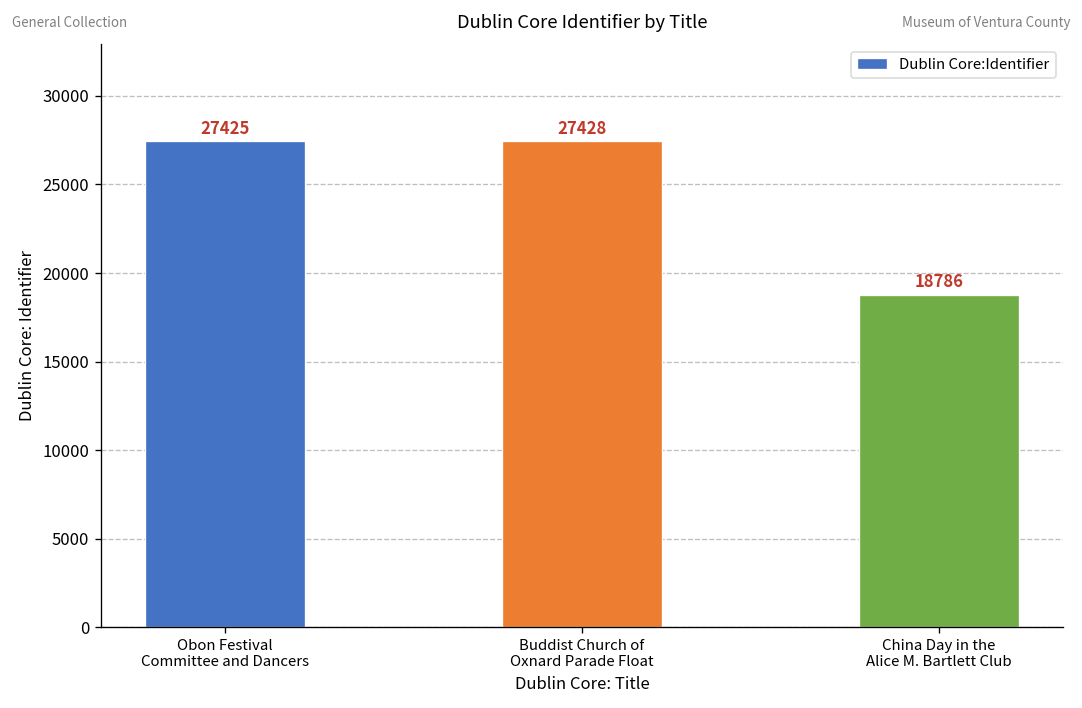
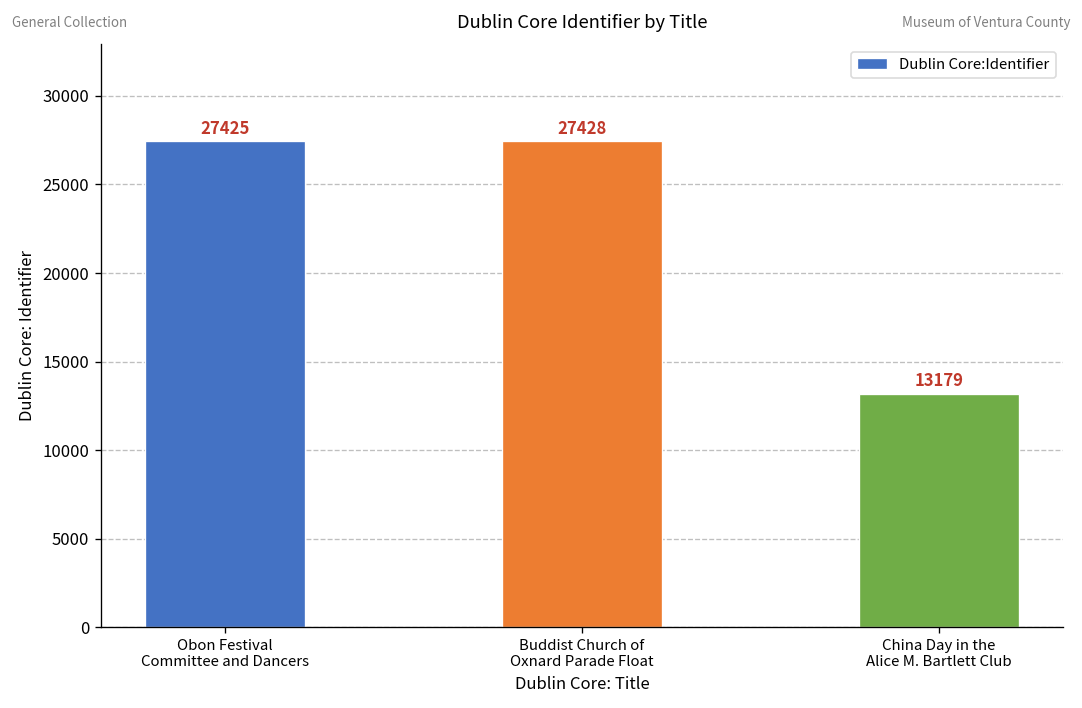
China Day in the Alice M. Bartlett Club: 18786 -> 13179
